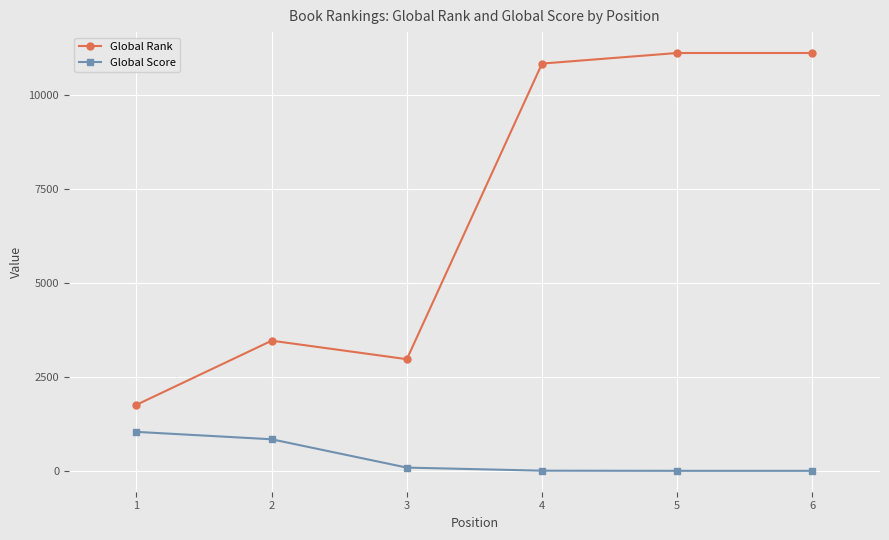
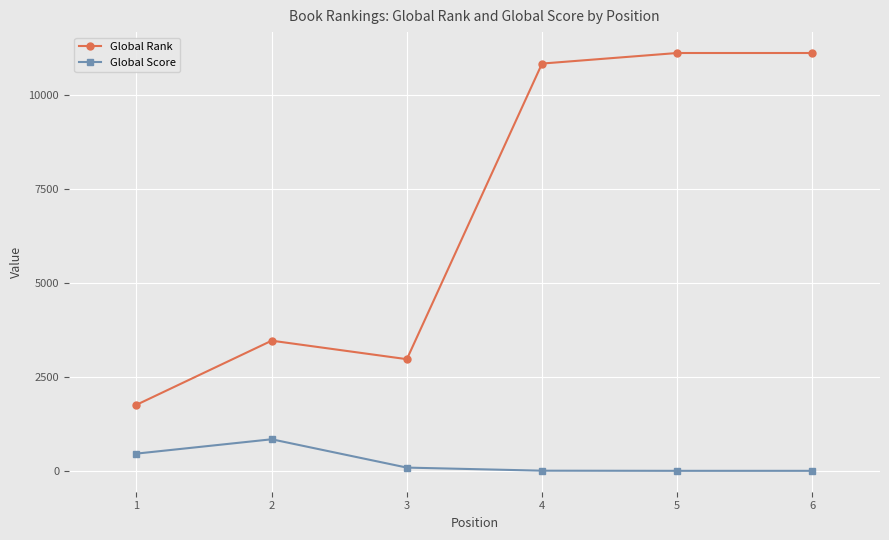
Global Score, 1: 1000 -> 500
